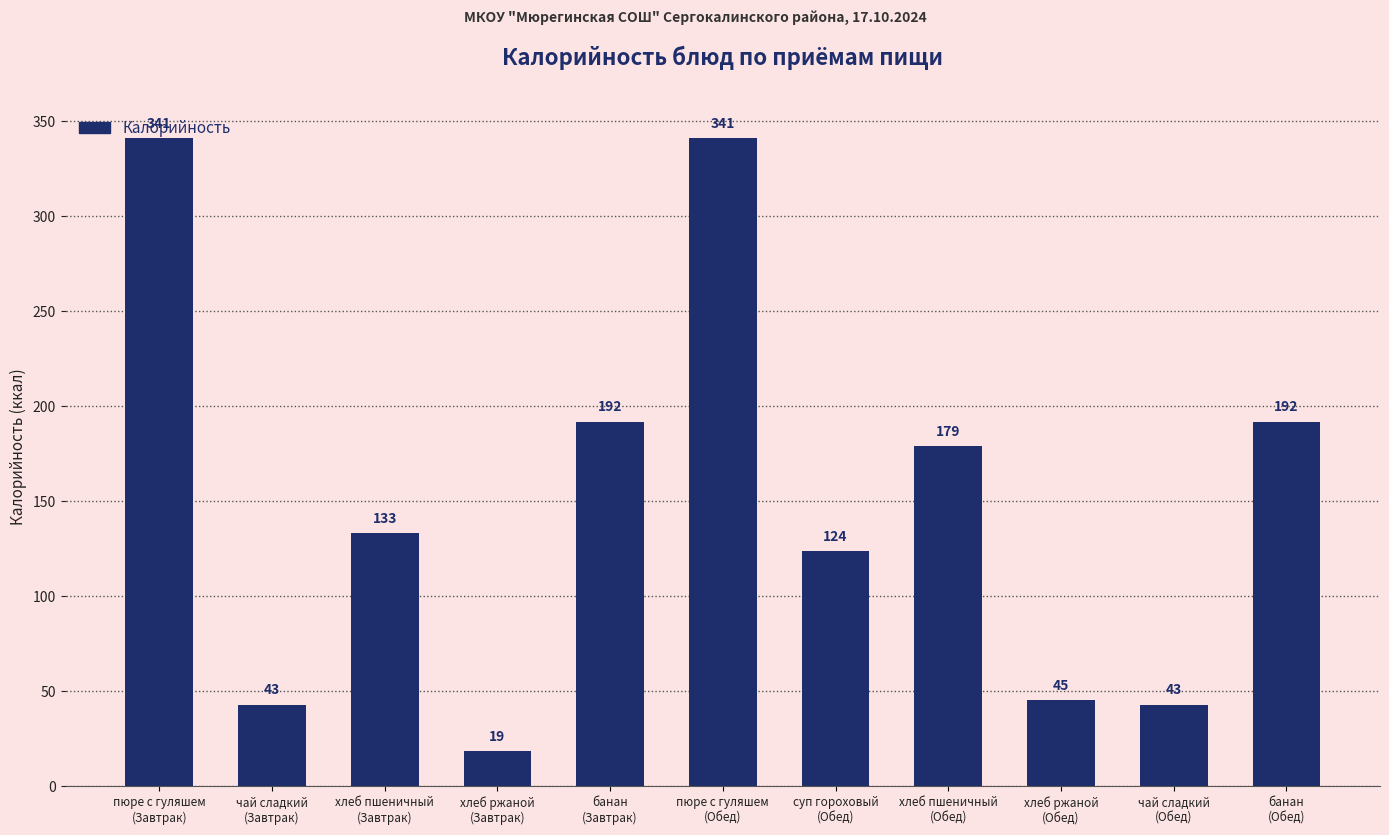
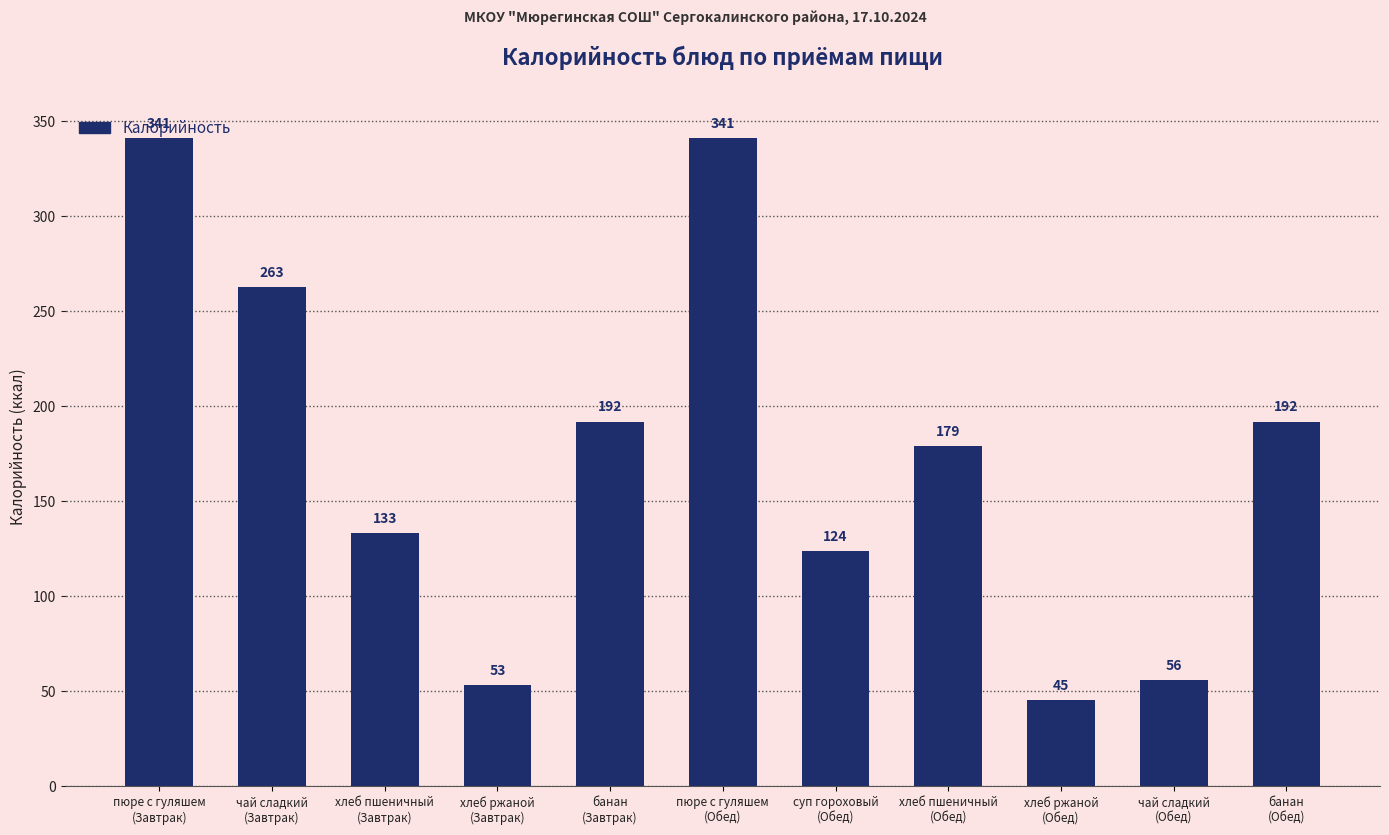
чай сладкий (Завтрак): 43 -> 263
хлеб ржаной (Завтрак): 19 -> 53
чай сладкий (Обед): 43 -> 56
